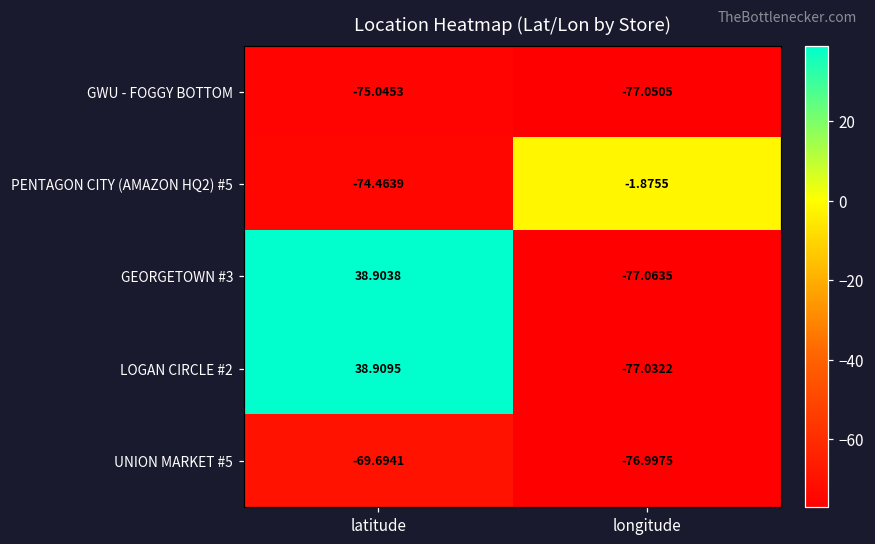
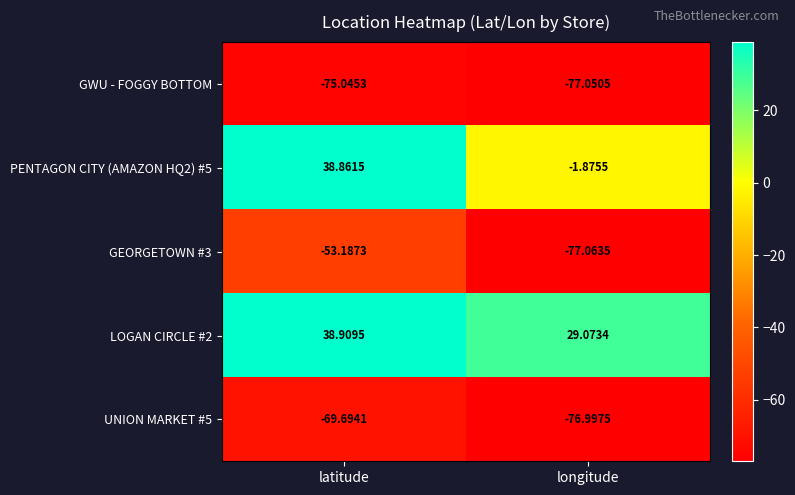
PENTAGON CITY (AMAZON HQ2) #5, latitude: -74.4639 -> 38.8615
GEORGETOWN #3, latitude: 38.9038 -> -53.1873
LOGAN CIRCLE #2, longitude: -77.0322 -> 29.0734
